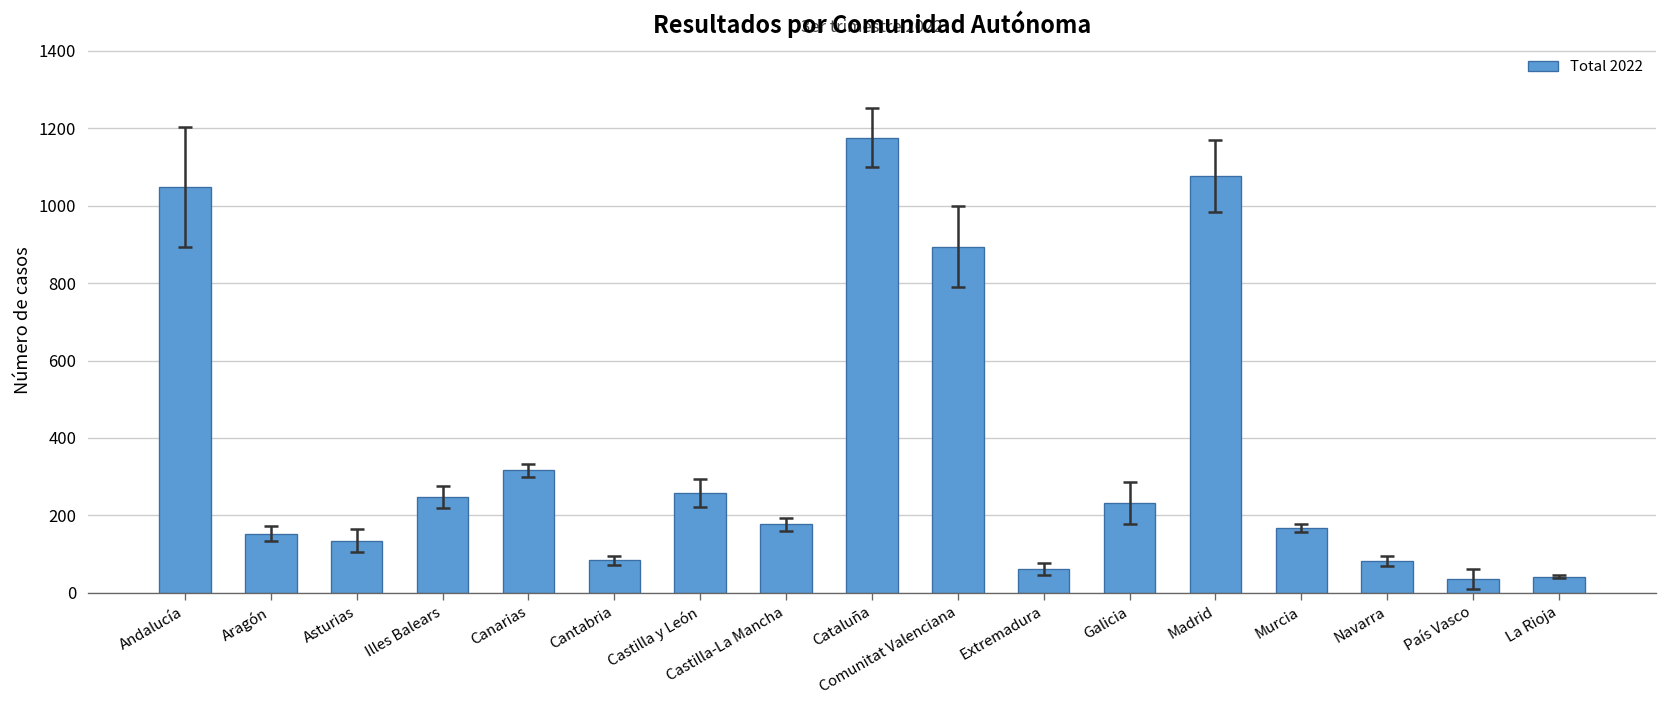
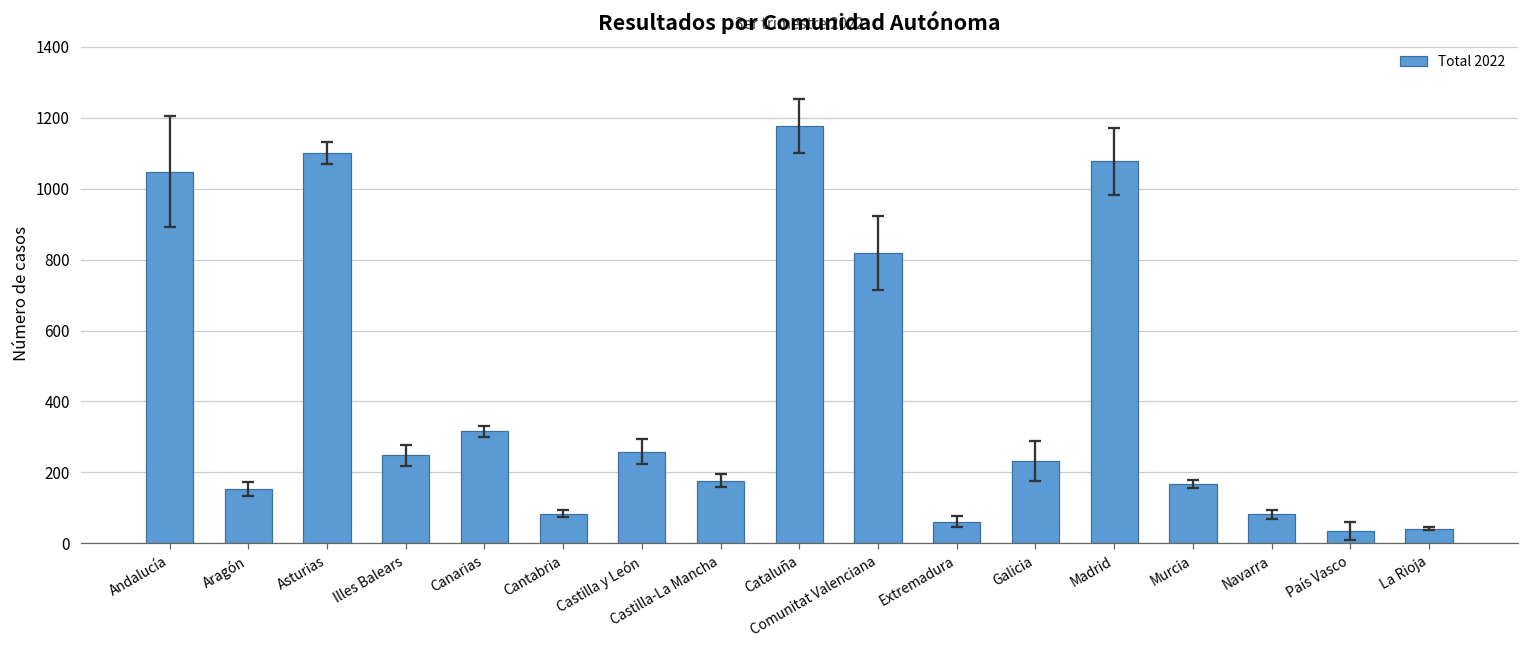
Total 2022, Asturias: 140 -> 1100
Total 2022, Comunitat Valenciana: 890 -> 820
